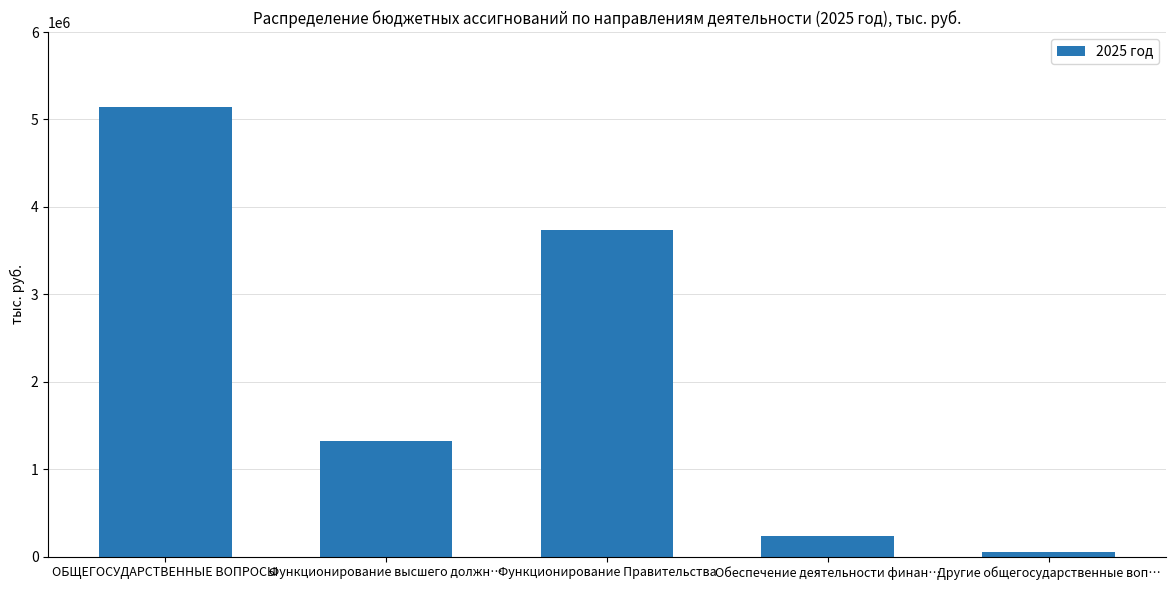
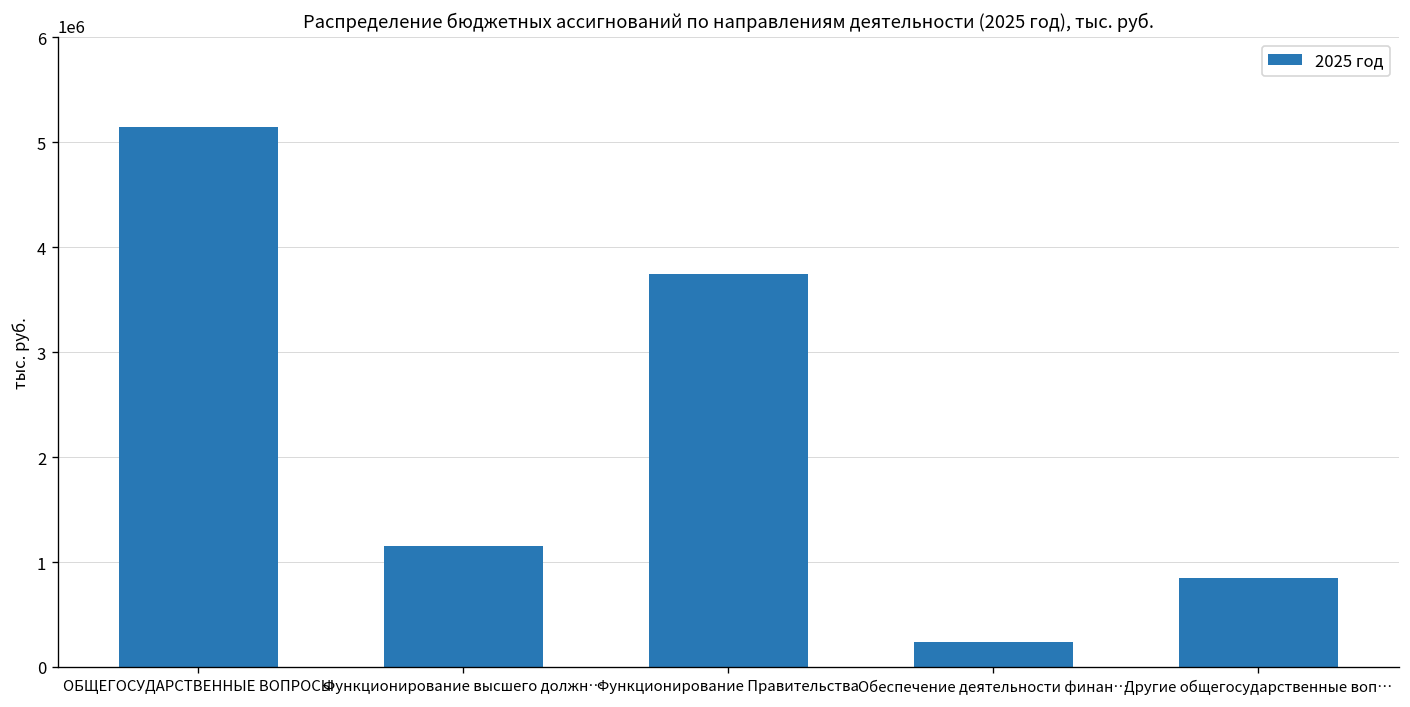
Функционирование высшего должн…: 1300000 -> 1200000
Другие общегосударственные воп…: 100000 -> 900000
